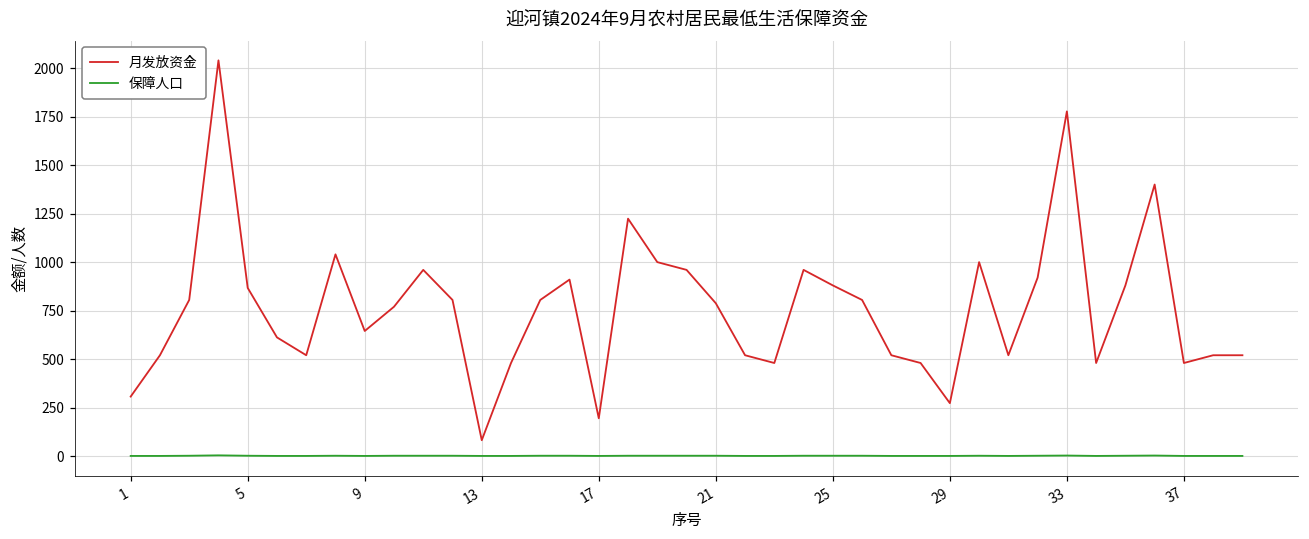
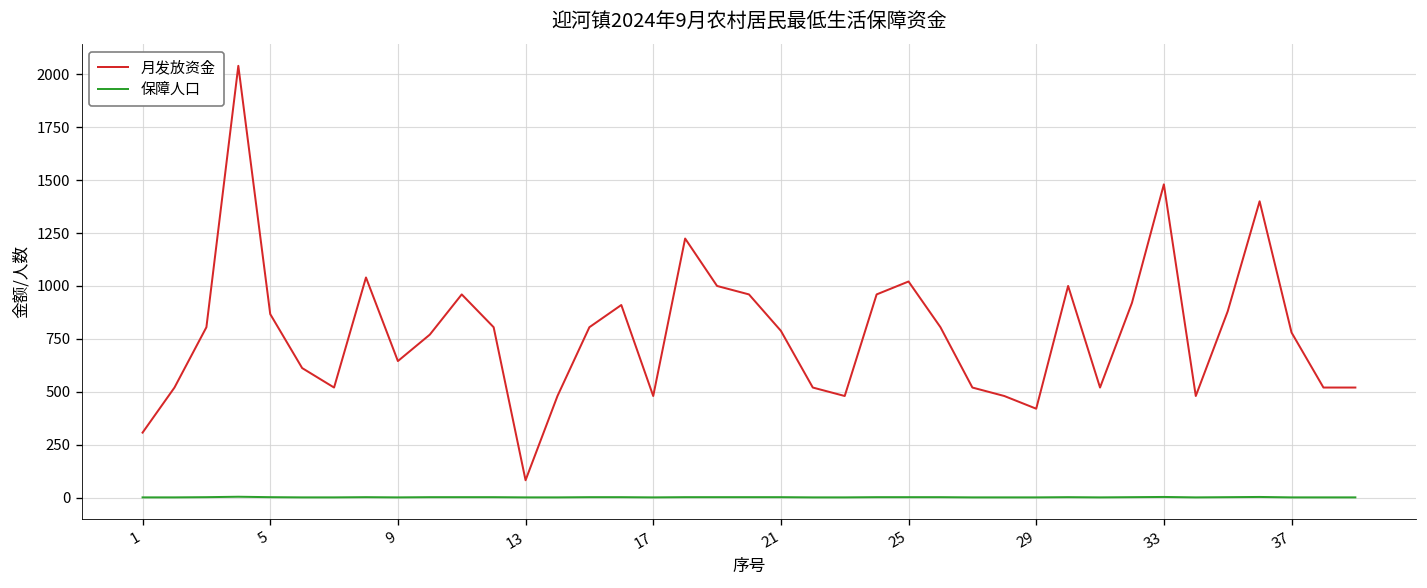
月发放资金, 17: 200 -> 480
月发放资金, 25: 880 -> 1020
月发放资金, 29: 270 -> 420
月发放资金, 33: 1780 -> 1480
月发放资金, 37: 480 -> 780
